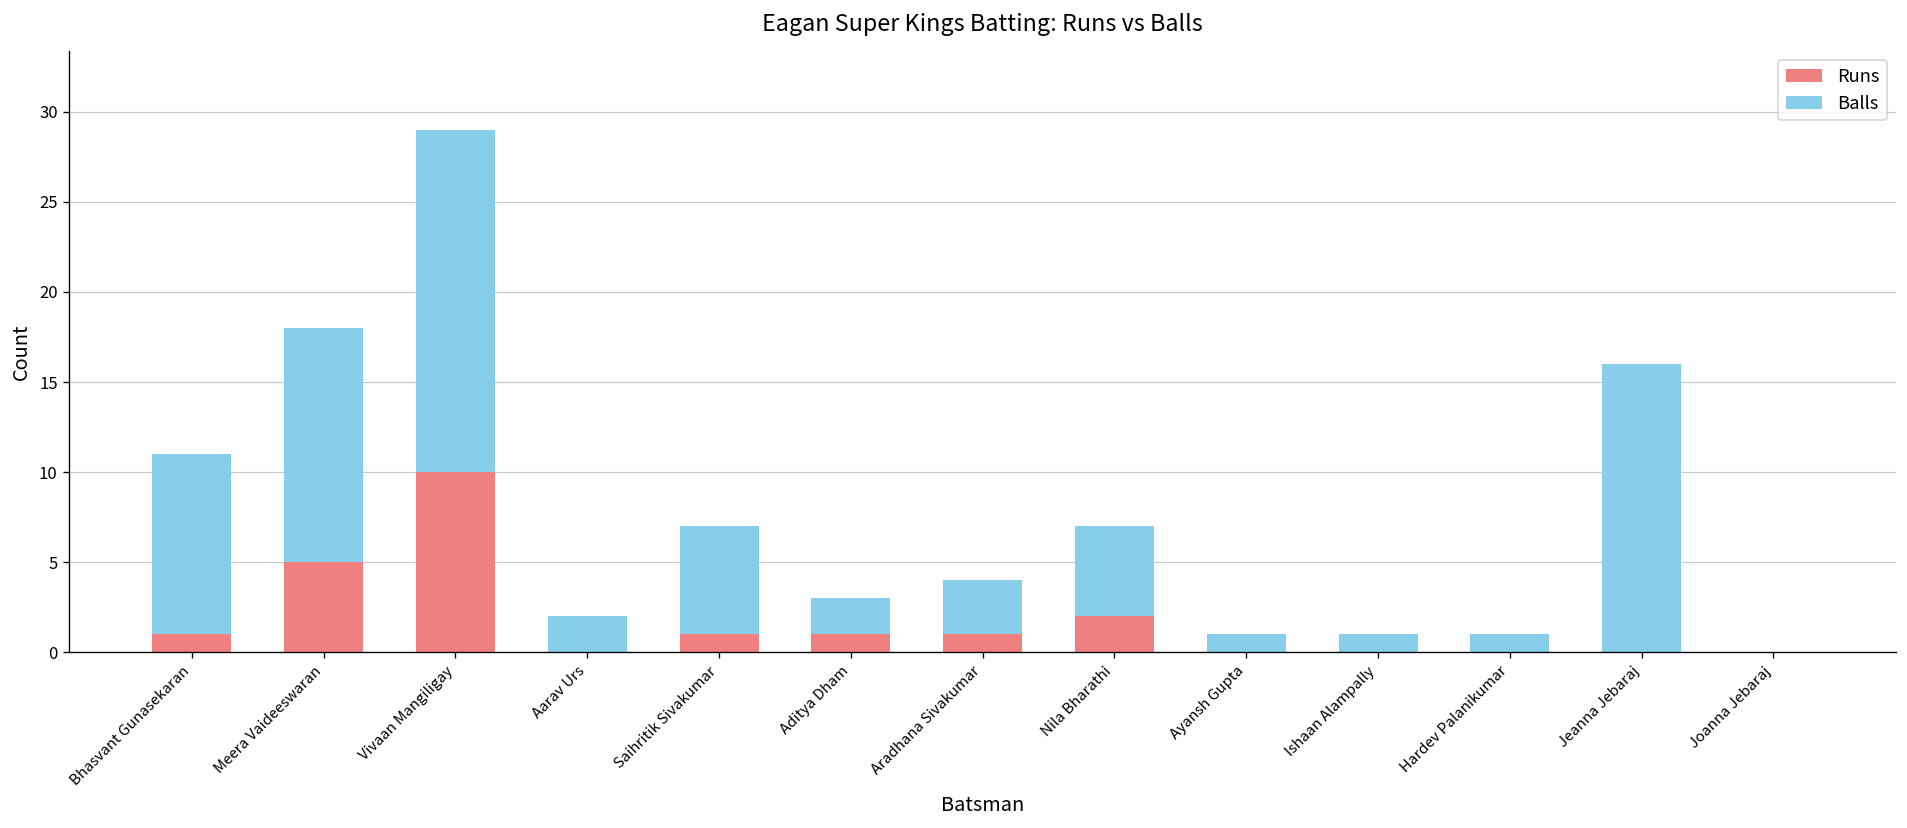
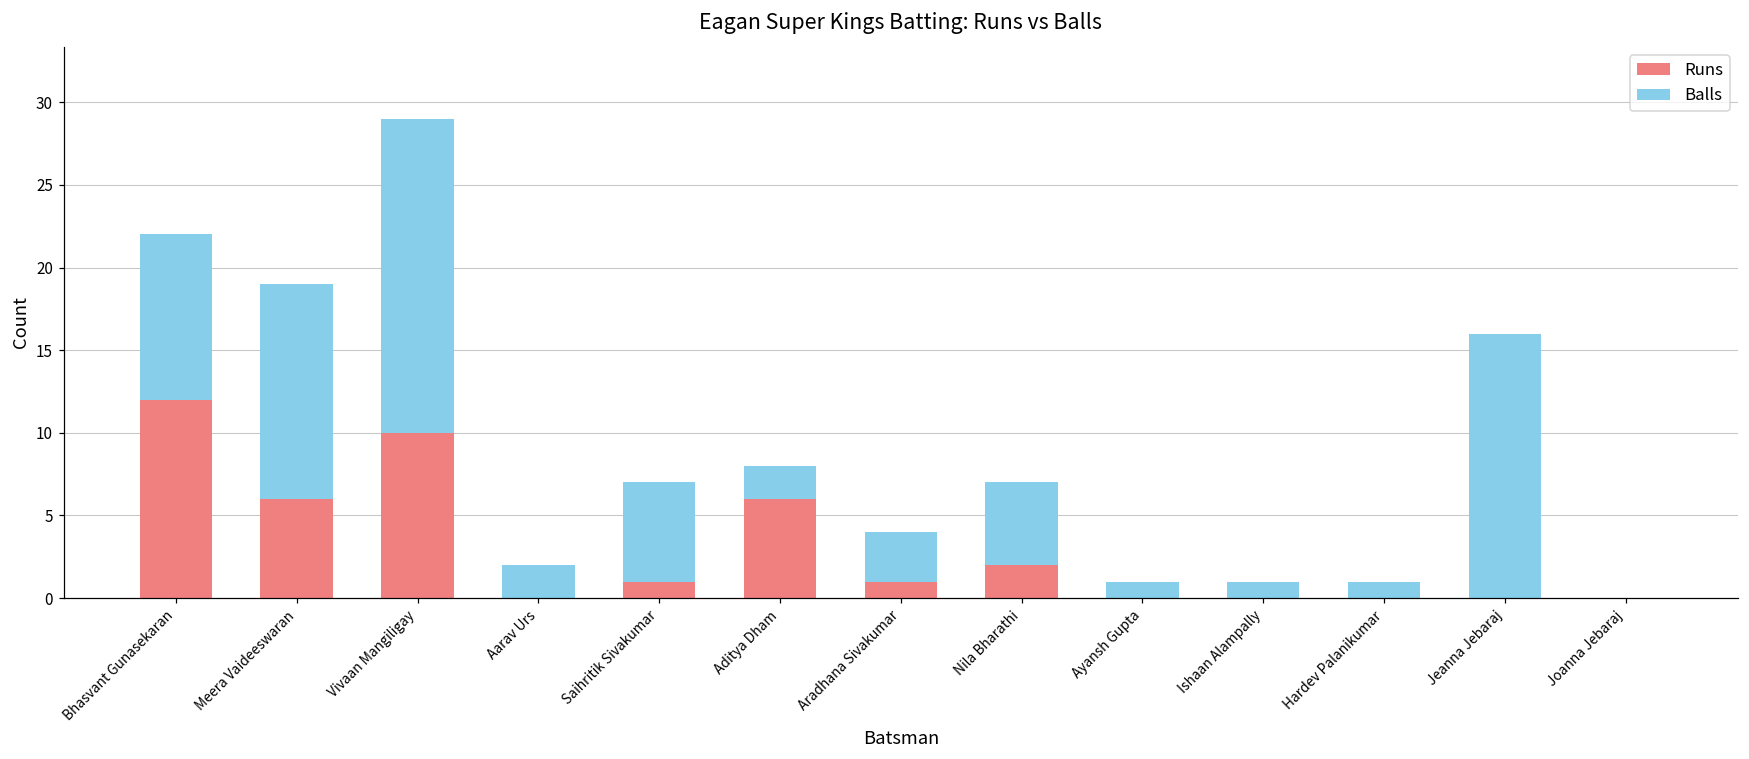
Runs, Bhasvant Gunasekaran: 1 -> 12
Runs, Meera Vaideeswaran: 5 -> 6
Runs, Aditya Dham: 1 -> 6
